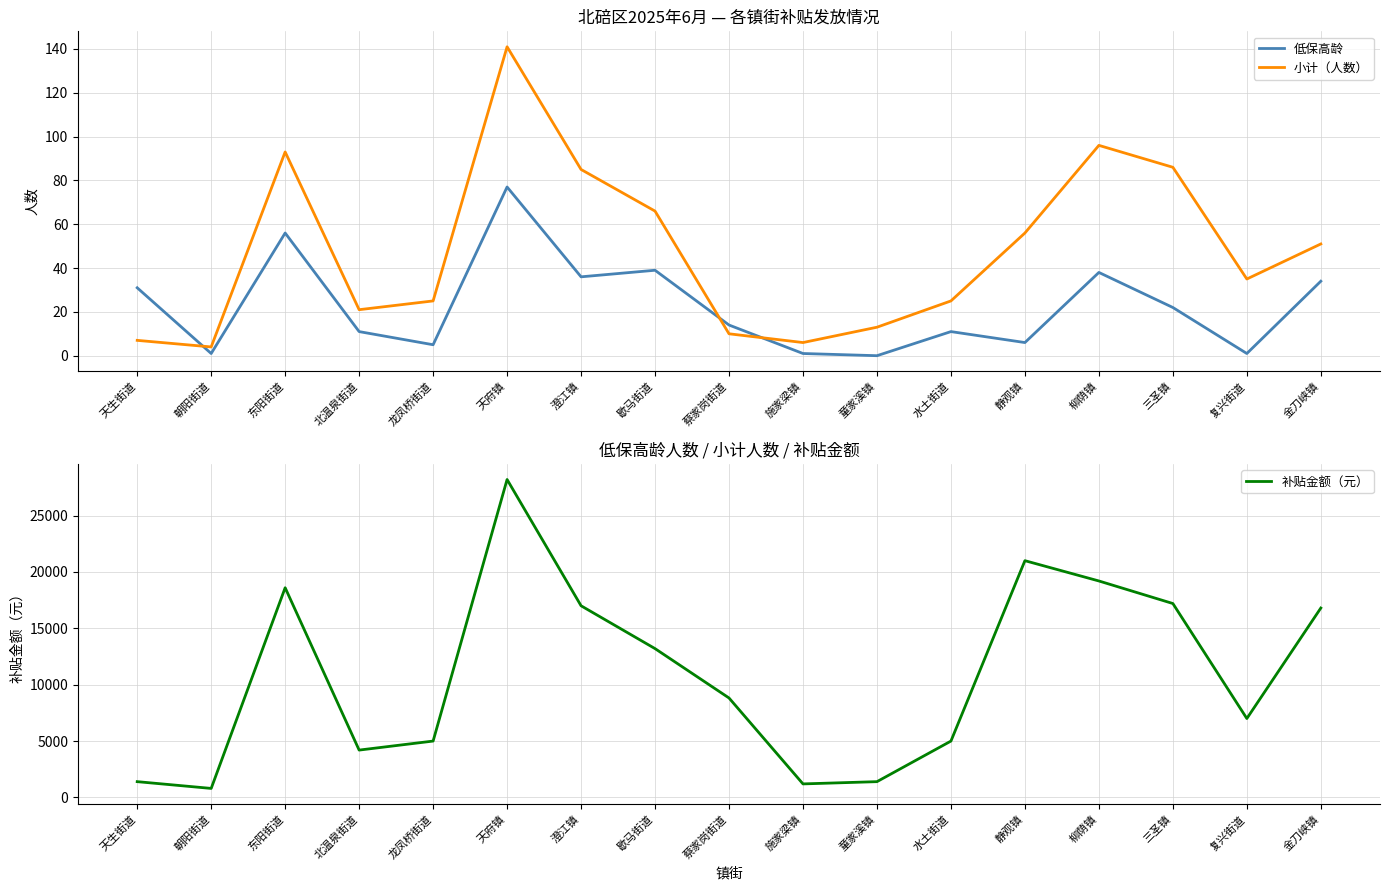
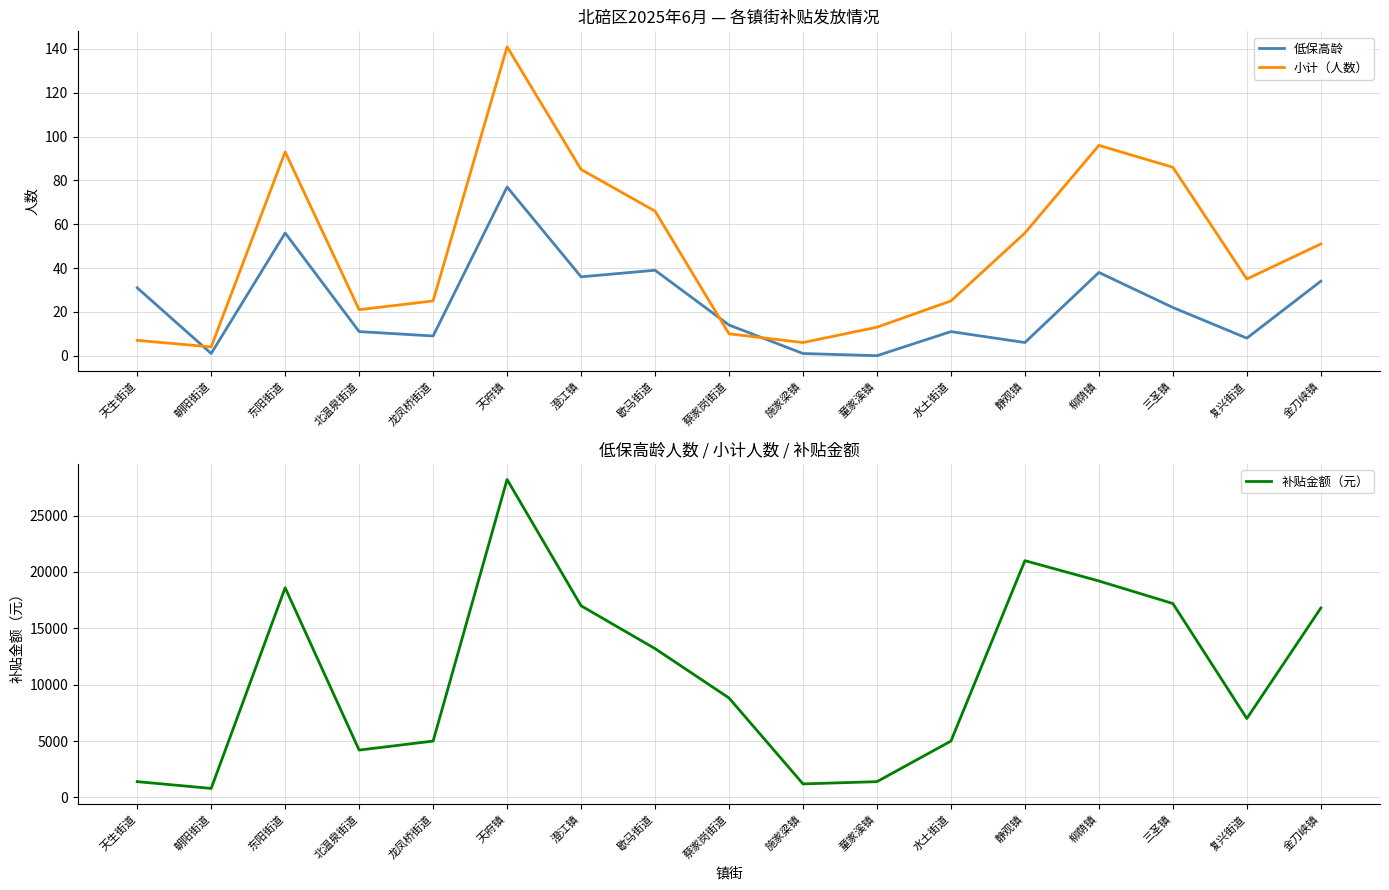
北碚区2025年6月 — 各镇街补贴发放情况, 低保高龄, 龙凤桥街道: 5 -> 9
北碚区2025年6月 — 各镇街补贴发放情况, 低保高龄, 复兴街道: 1 -> 8
